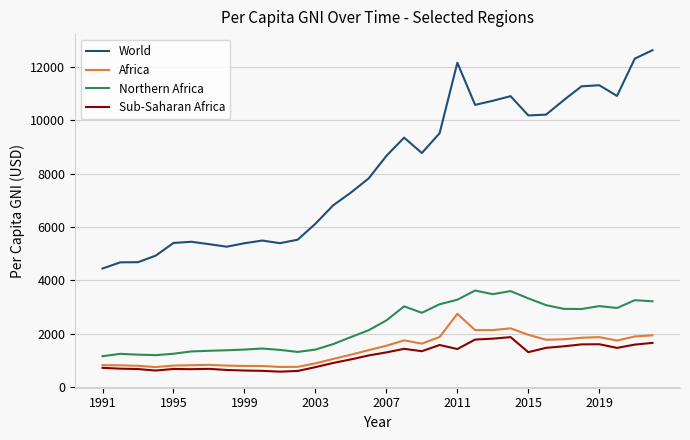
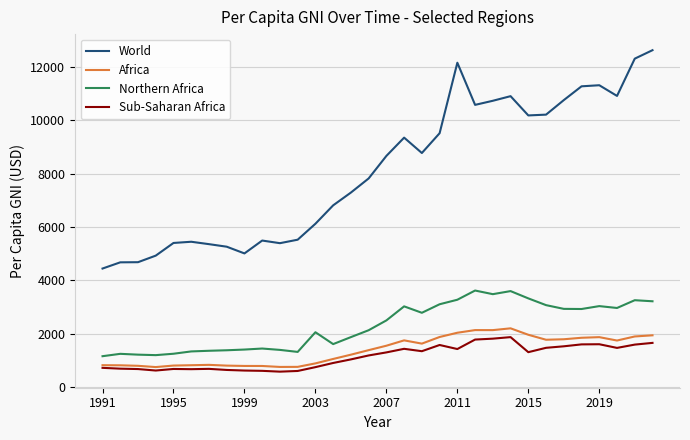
World, 1999: 5400 -> 5000
Northern Africa, 2003: 1400 -> 2100
Africa, 2011: 2700 -> 2000
